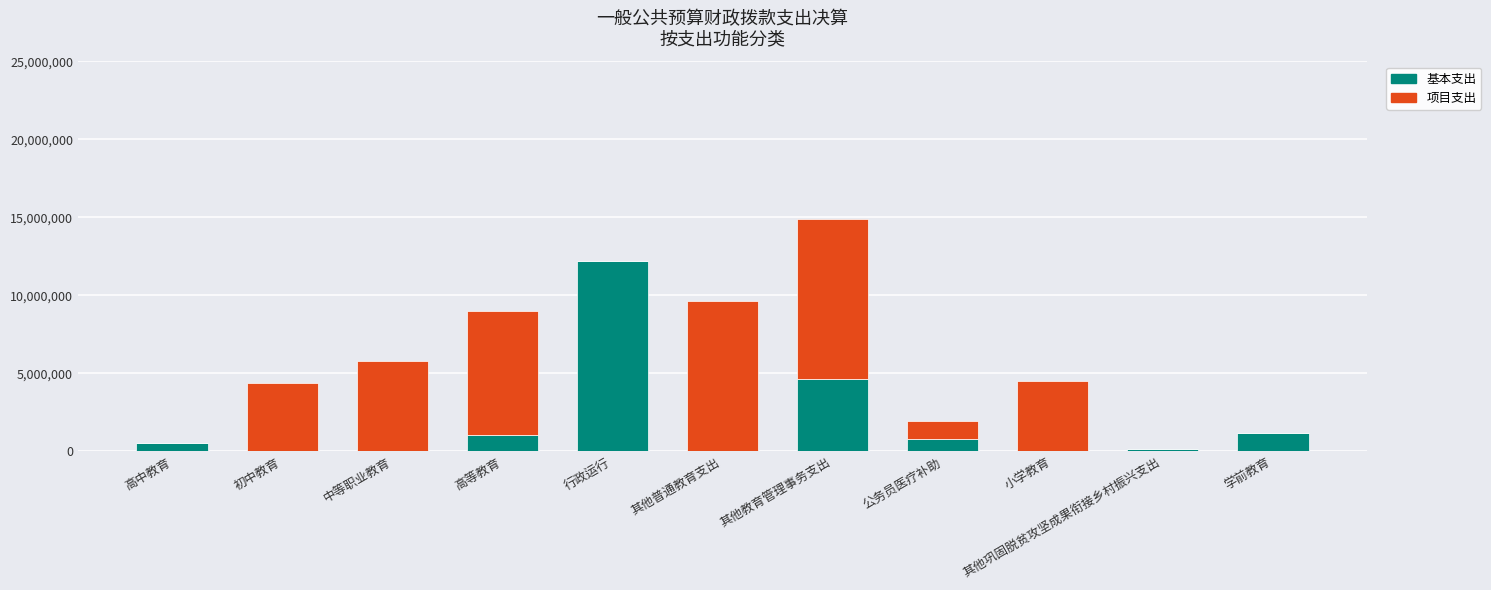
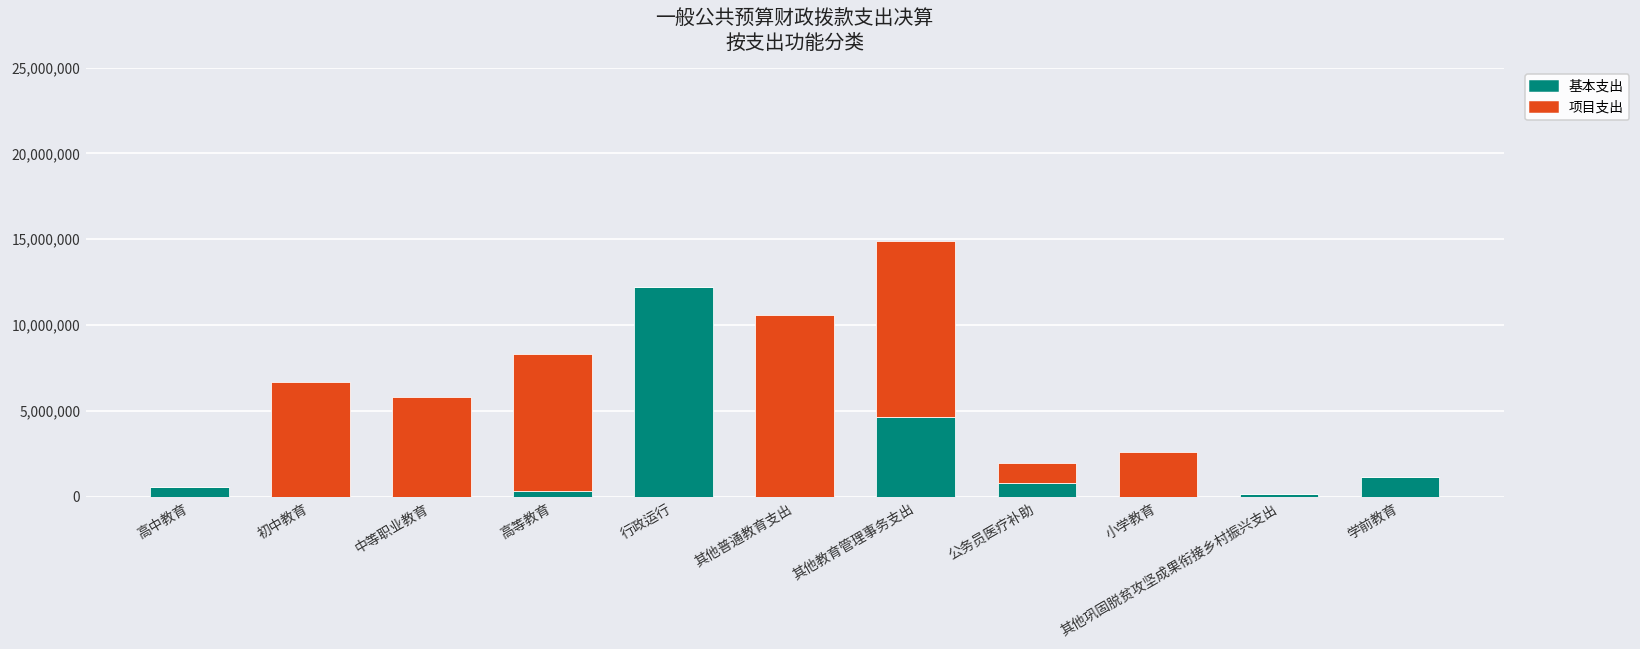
项目支出, 初中教育: 4,400,000 -> 6,700,000
基本支出, 高等教育: 1,000,000 -> 300,000
项目支出, 其他普通教育支出: 9,600,000 -> 10,600,000
项目支出, 小学教育: 4,500,000 -> 2,600,000
